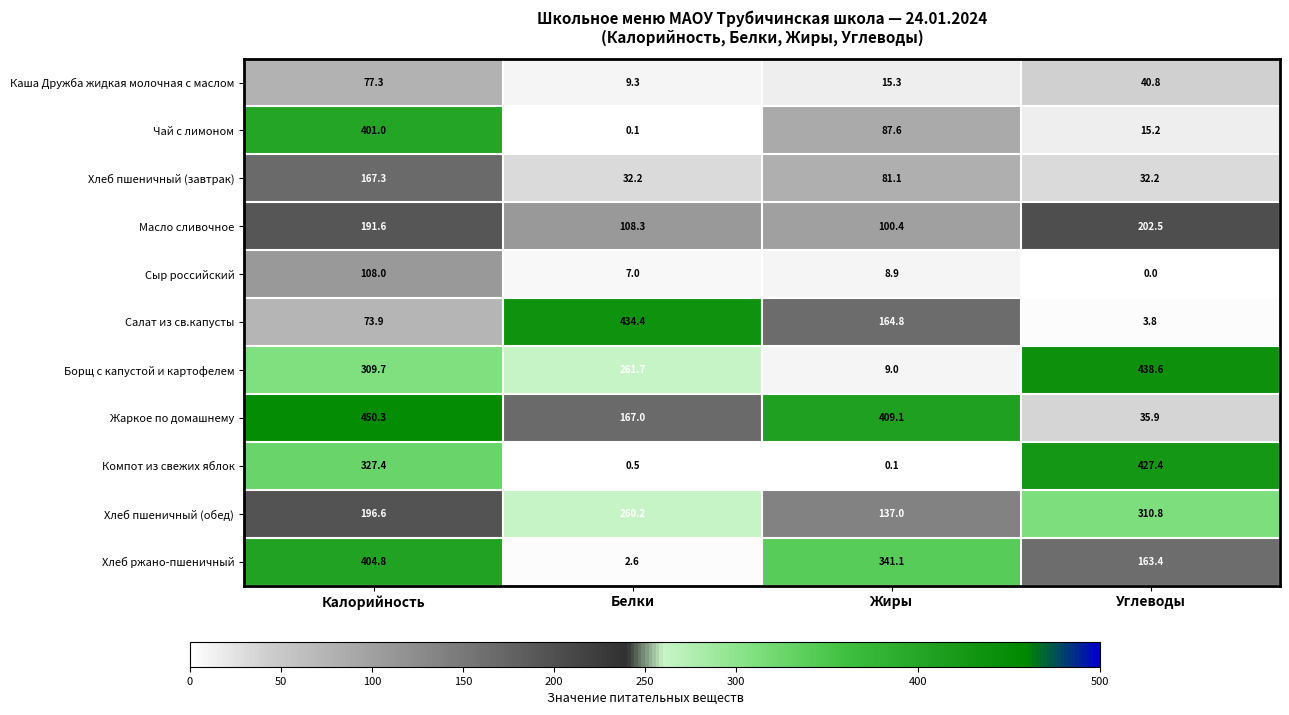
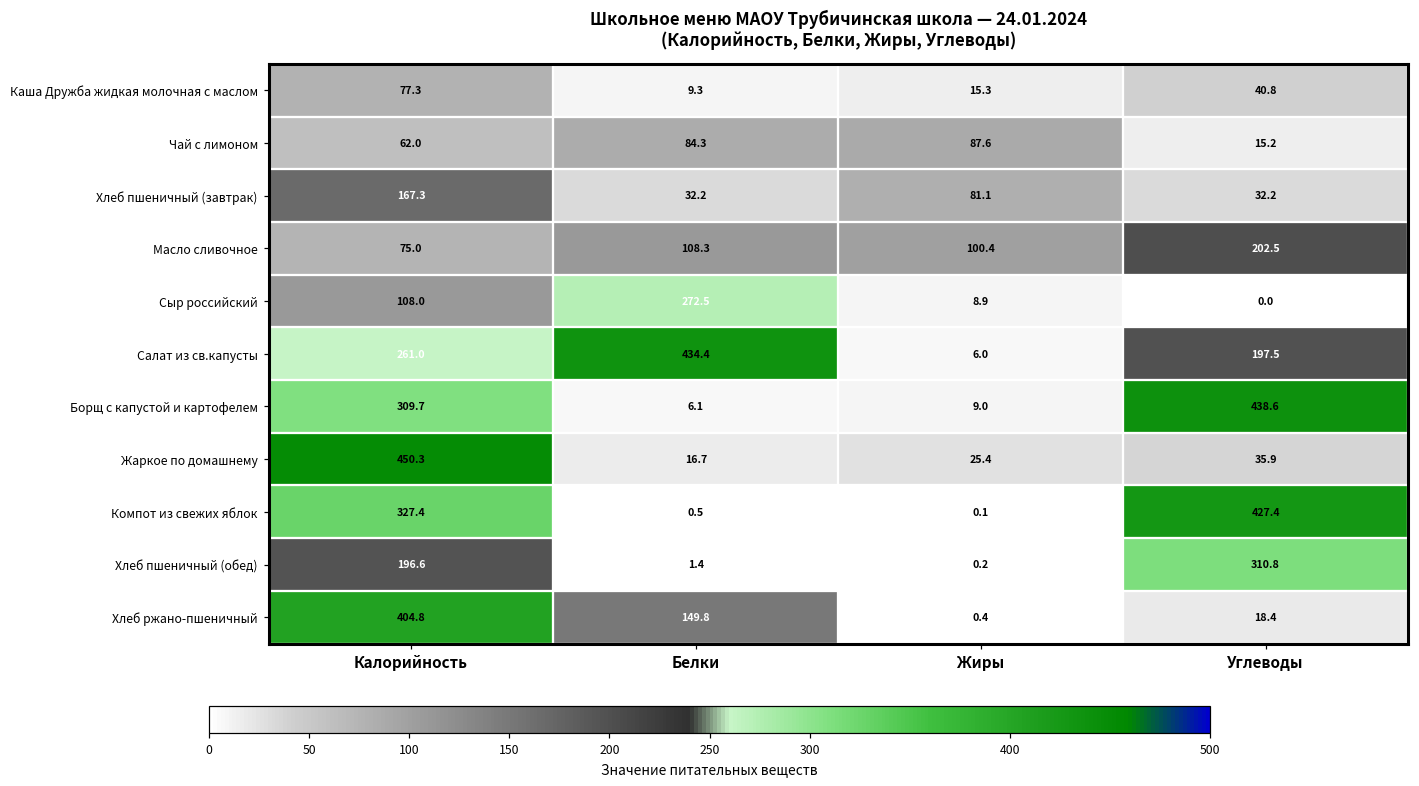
Чай с лимоном, Калорийность: 401.0 -> 62.0
Чай с лимоном, Белки: 0.1 -> 84.3
Масло сливочное, Калорийность: 191.6 -> 75.0
Сыр российский, Белки: 7.0 -> 272.5
Салат из св.капусты, Калорийность: 73.9 -> 261.0
Салат из св.капусты, Жиры: 164.8 -> 6.0
Салат из св.капусты, Углеводы: 3.8 -> 197.5
Борщ с капустой и картофелем, Белки: 261.7 -> 6.1
Жаркое по домашнему, Белки: 167.0 -> 16.7
Жаркое по домашнему, Жиры: 409.1 -> 25.4
Хлеб пшеничный (обед), Белки: 260.2 -> 1.4
Хлеб пшеничный (обед), Жиры: 137.0 -> 0.2
Хлеб ржано-пшеничный, Белки: 2.6 -> 149.8
Хлеб ржано-пшеничный, Жиры: 341.1 -> 0.4
Хлеб ржано-пшеничный, Углеводы: 163.4 -> 18.4
